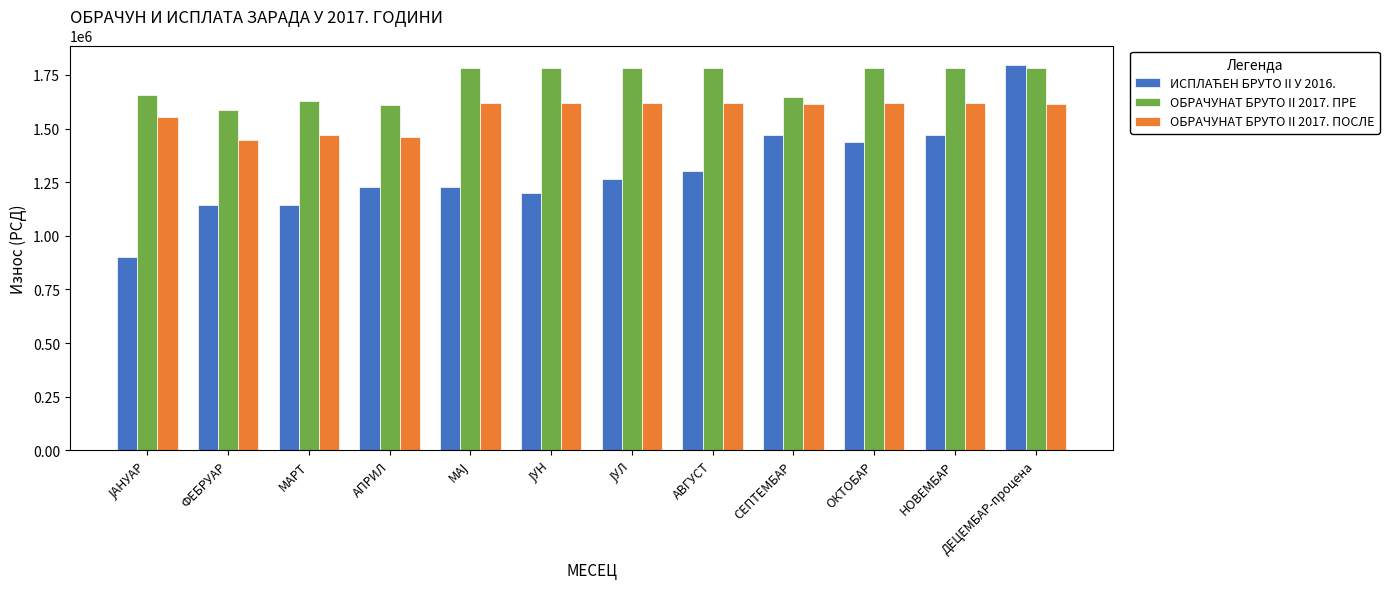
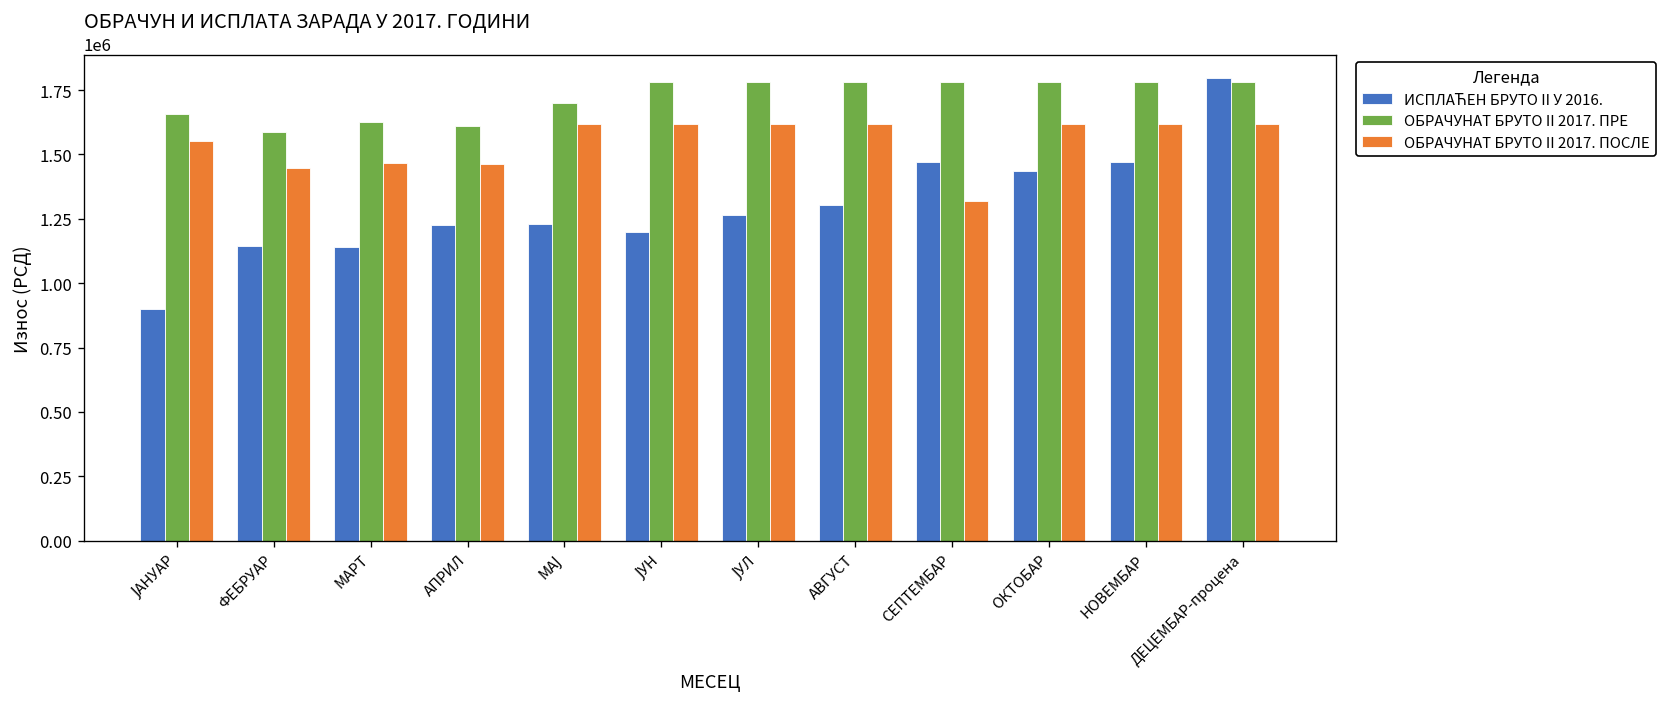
ОБРАЧУНАТ БРУТО II 2017. ПРЕ, МАЈ: 1780000 -> 1700000
ОБРАЧУНАТ БРУТО II 2017. ПРЕ, СЕПТЕМБАР: 1650000 -> 1780000
ОБРАЧУНАТ БРУТО II 2017. ПОСЛЕ, СЕПТЕМБАР: 1620000 -> 1320000
